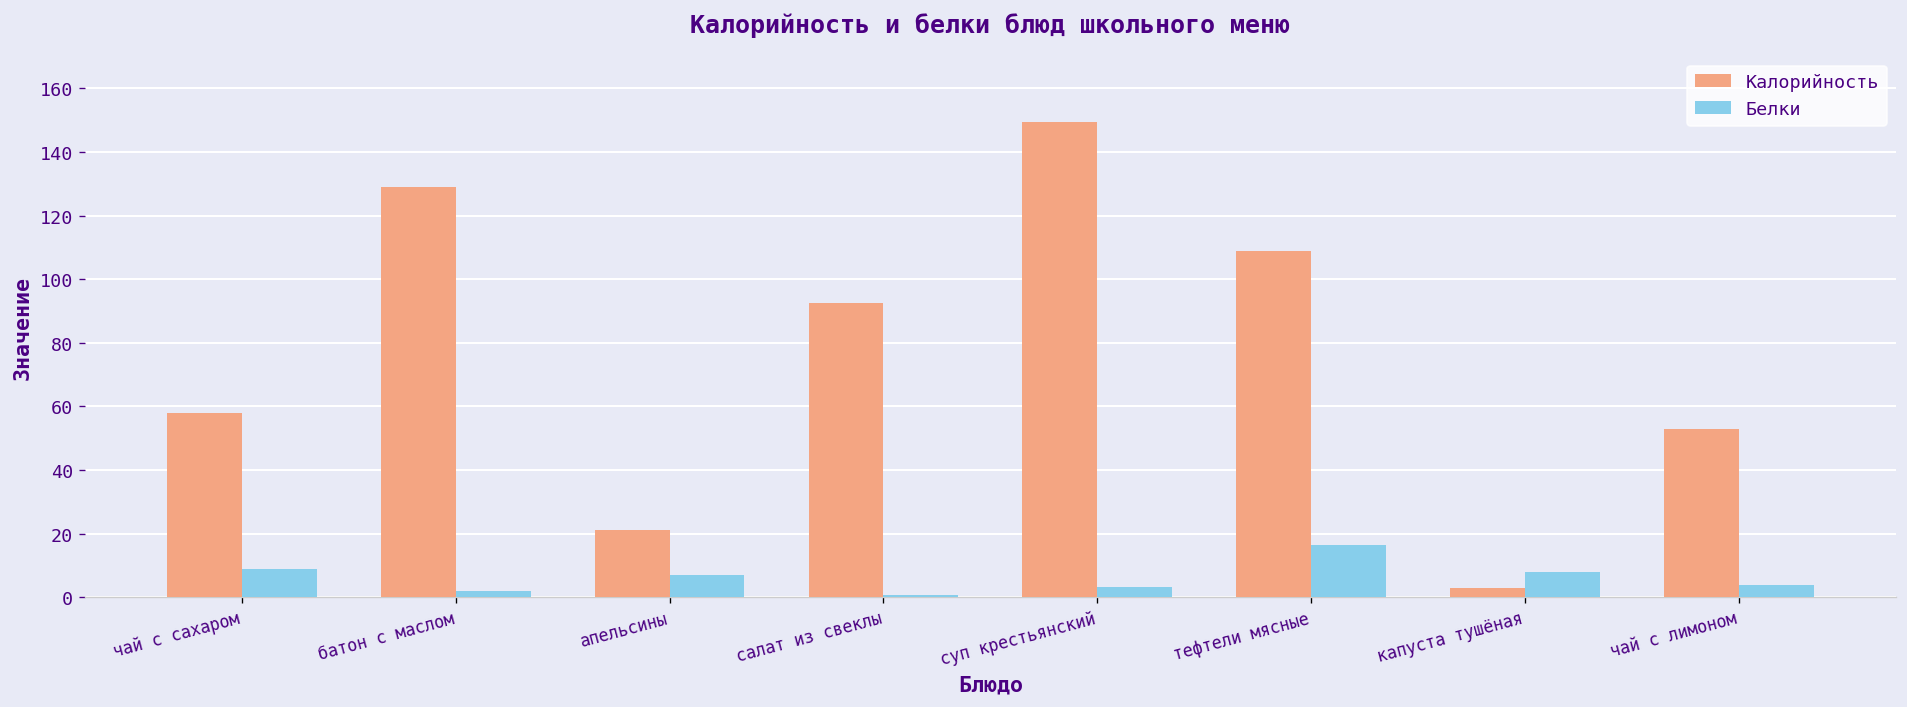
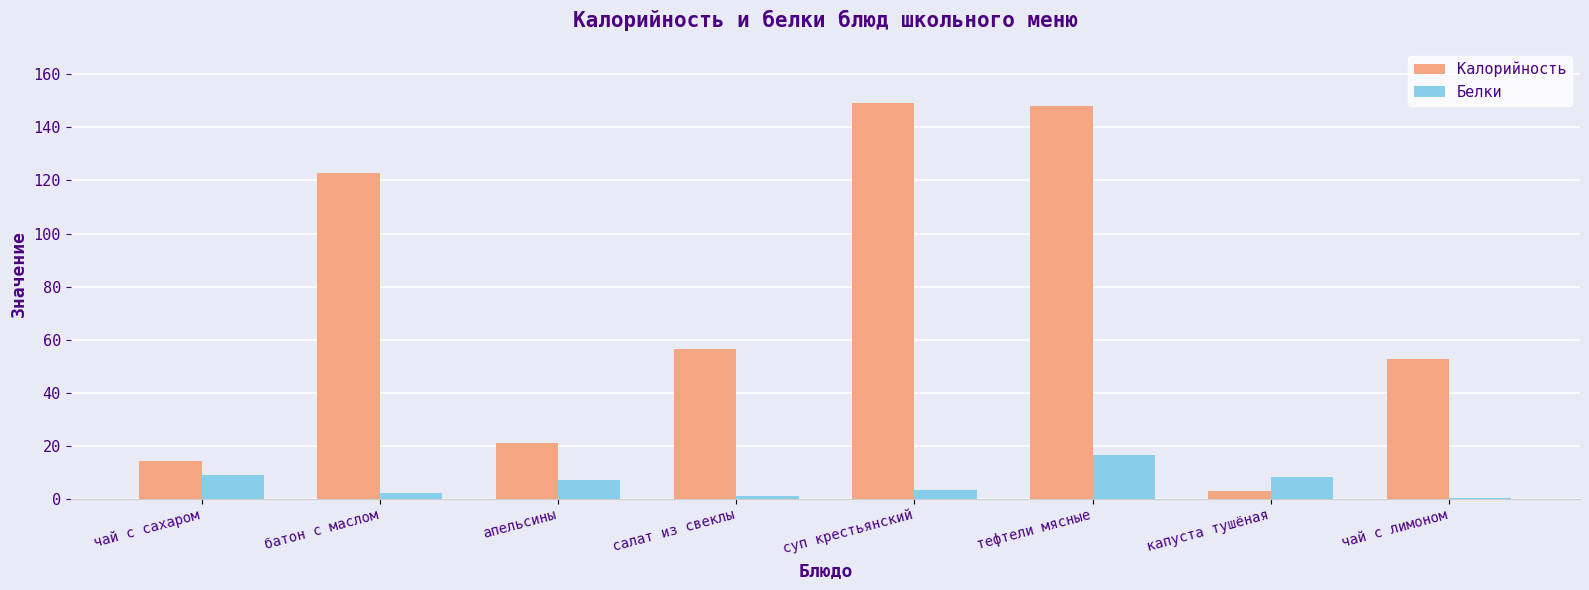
Калорийность, чай с сахаром: 58 -> 14
Калорийность, батон с маслом: 129 -> 123
Калорийность, салат из свеклы: 93 -> 56
Калорийность, тефтели мясные: 109 -> 148
Белки, чай с лимоном: 4 -> 0
